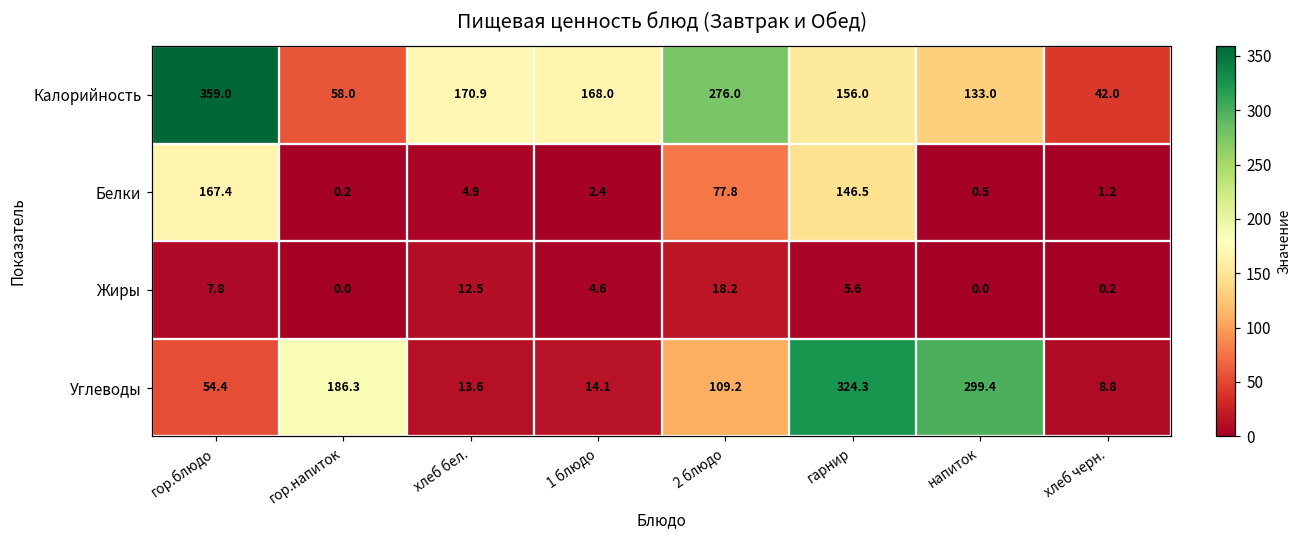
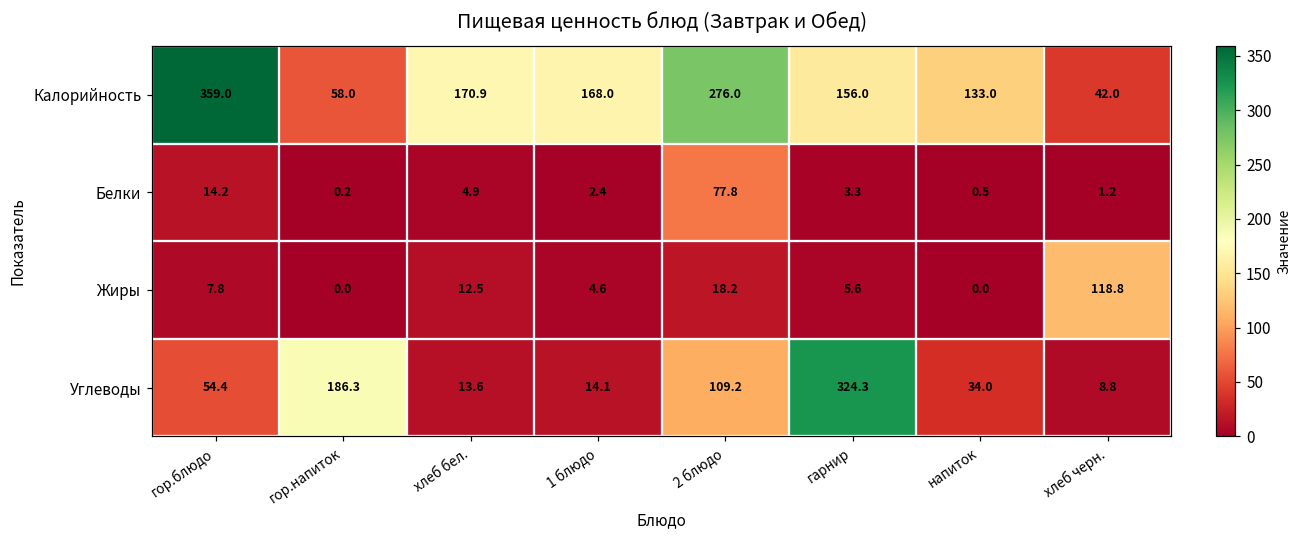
Белки, гор.блюдо: 167.4 -> 14.2
Белки, гарнир: 146.5 -> 3.3
Жиры, хлеб черн.: 0.2 -> 118.8
Углеводы, напиток: 299.4 -> 34.0
